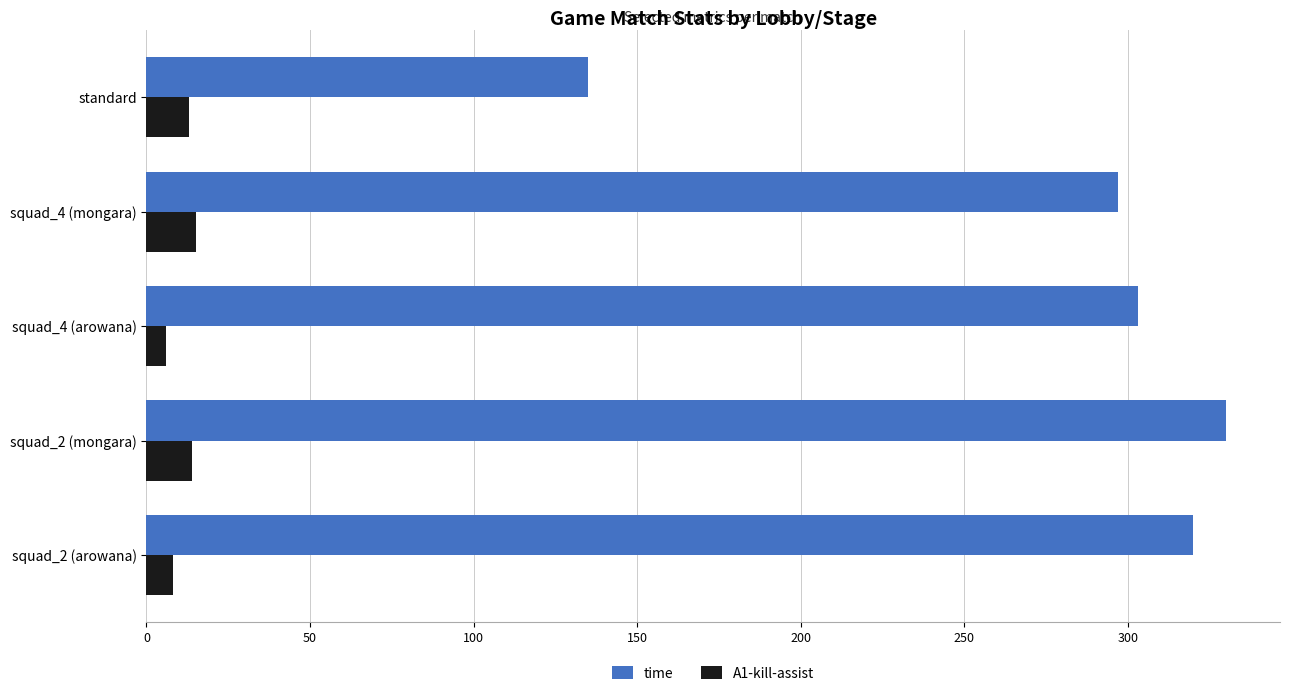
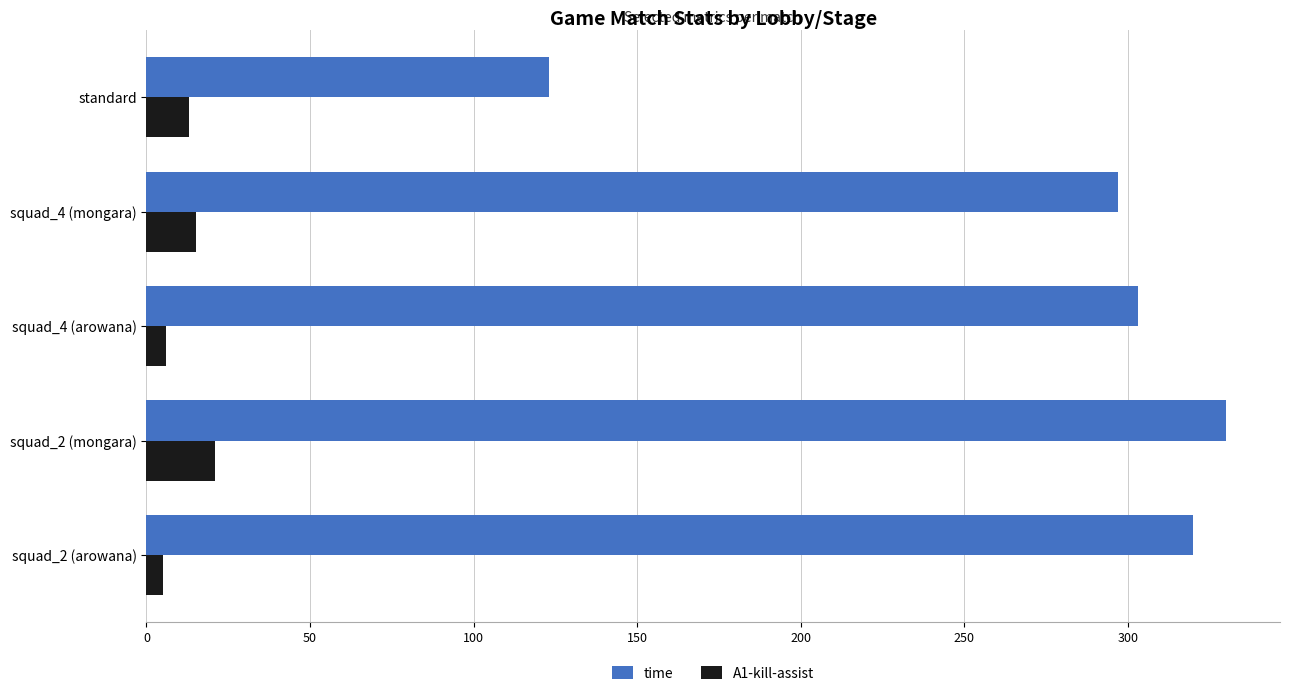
time, standard: 135 -> 123
A1-kill-assist, squad_2 (mongara): 14 -> 21
A1-kill-assist, squad_2 (arowana): 8 -> 5
